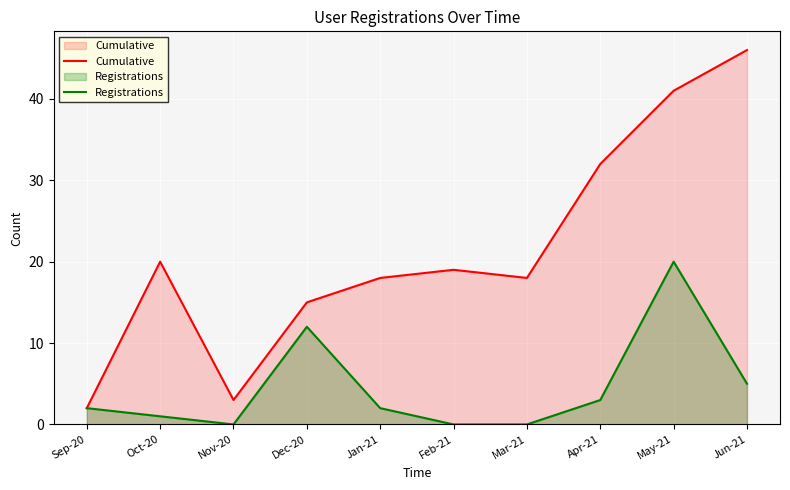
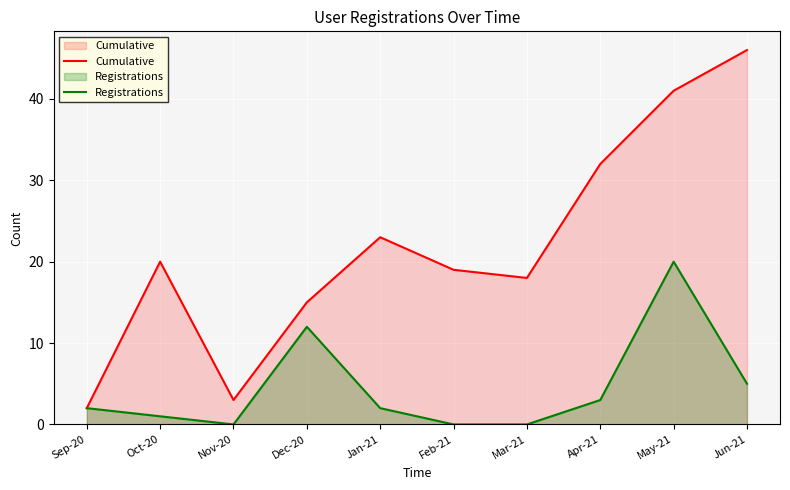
Cumulative, Jan-21: 18 -> 23
